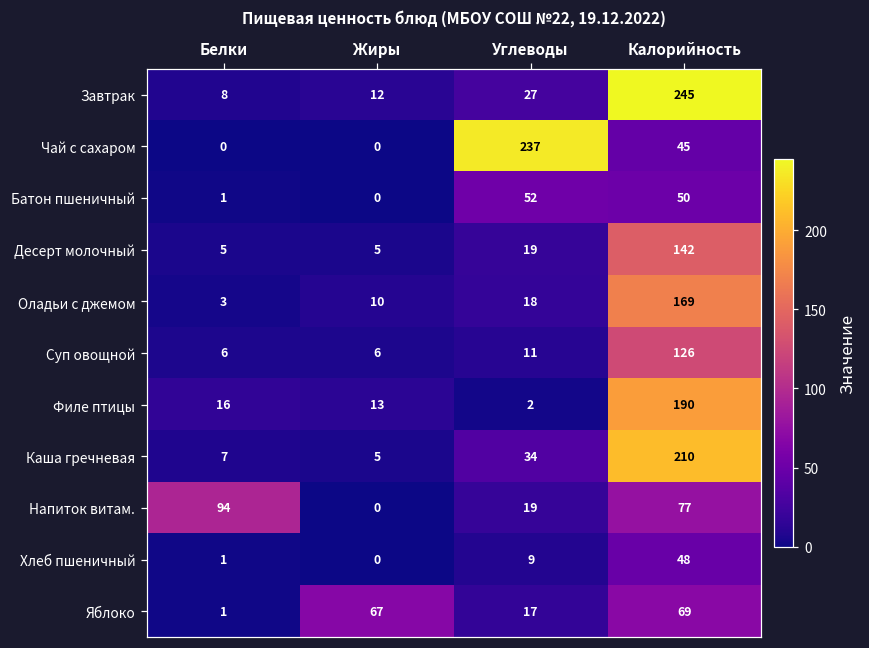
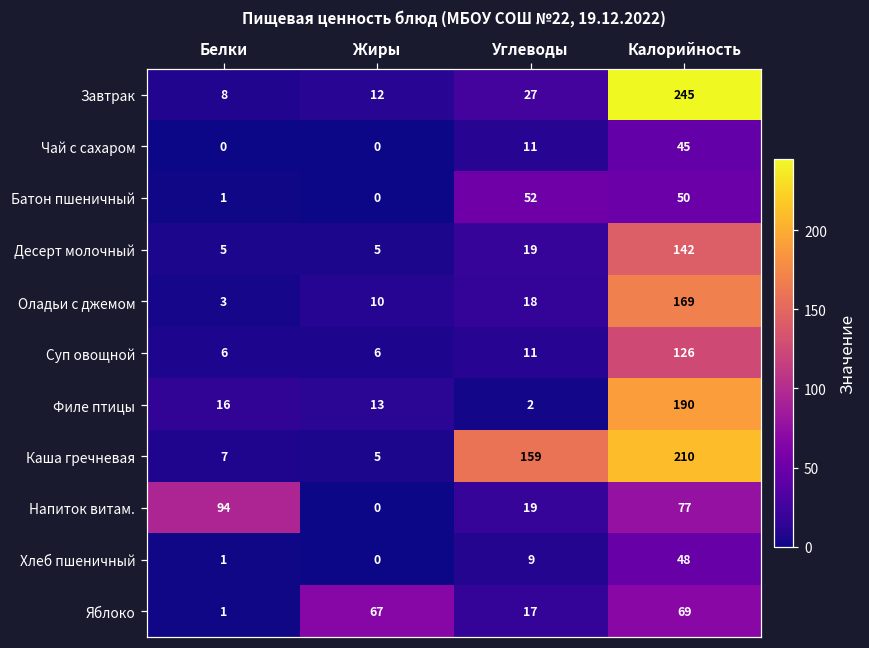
Чай с сахаром, Углеводы: 237 -> 11
Каша гречневая, Углеводы: 34 -> 159
